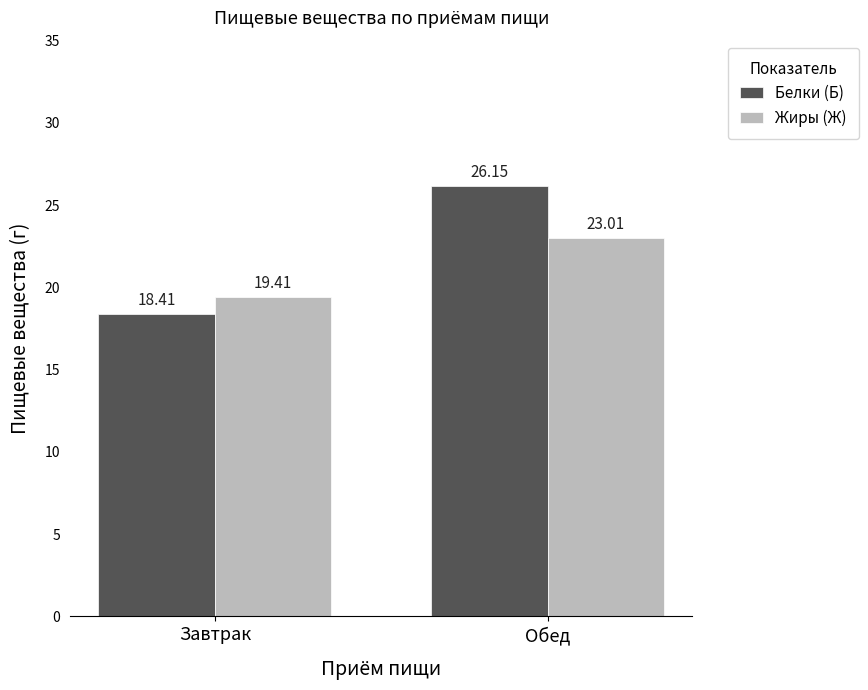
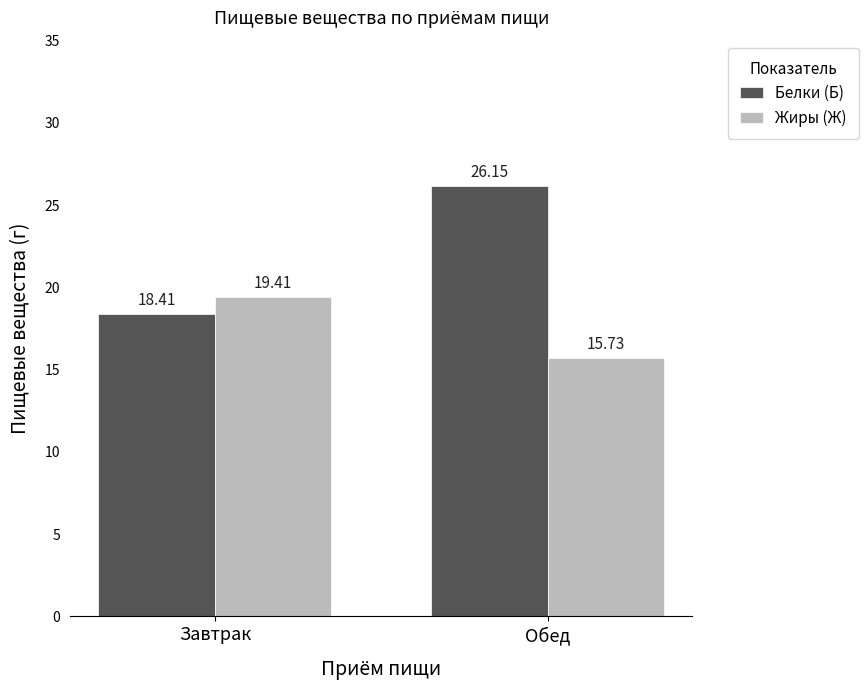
Жиры (Ж), Обед: 23.01 -> 15.73
